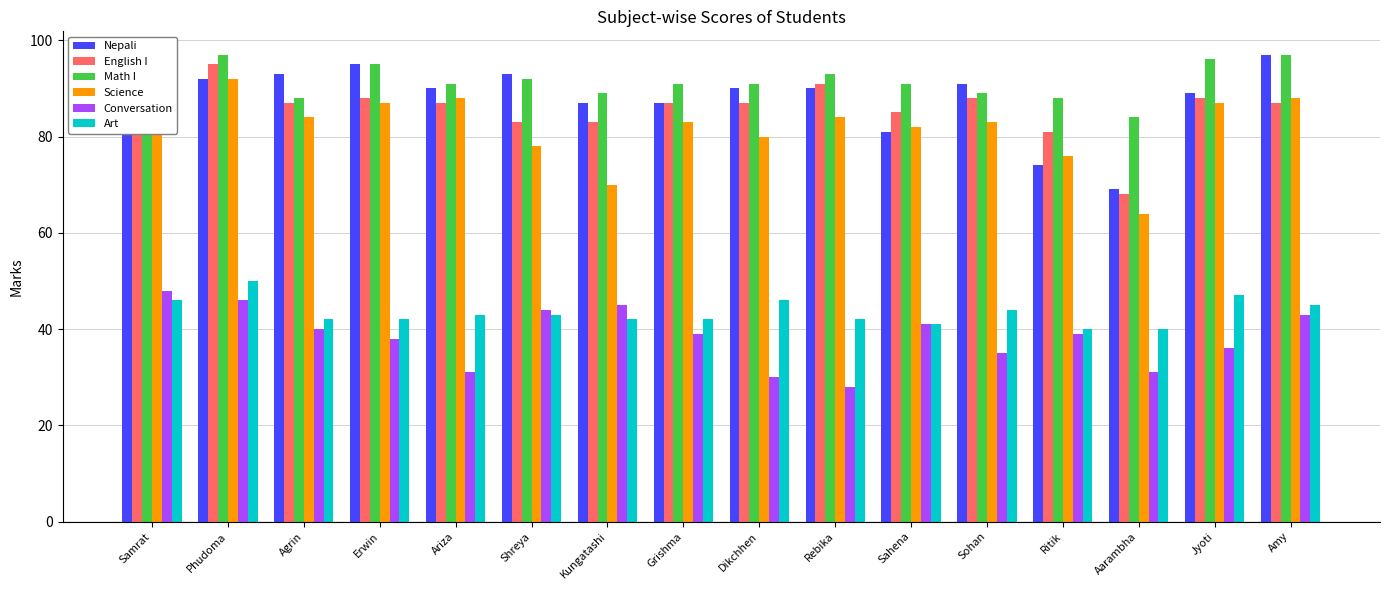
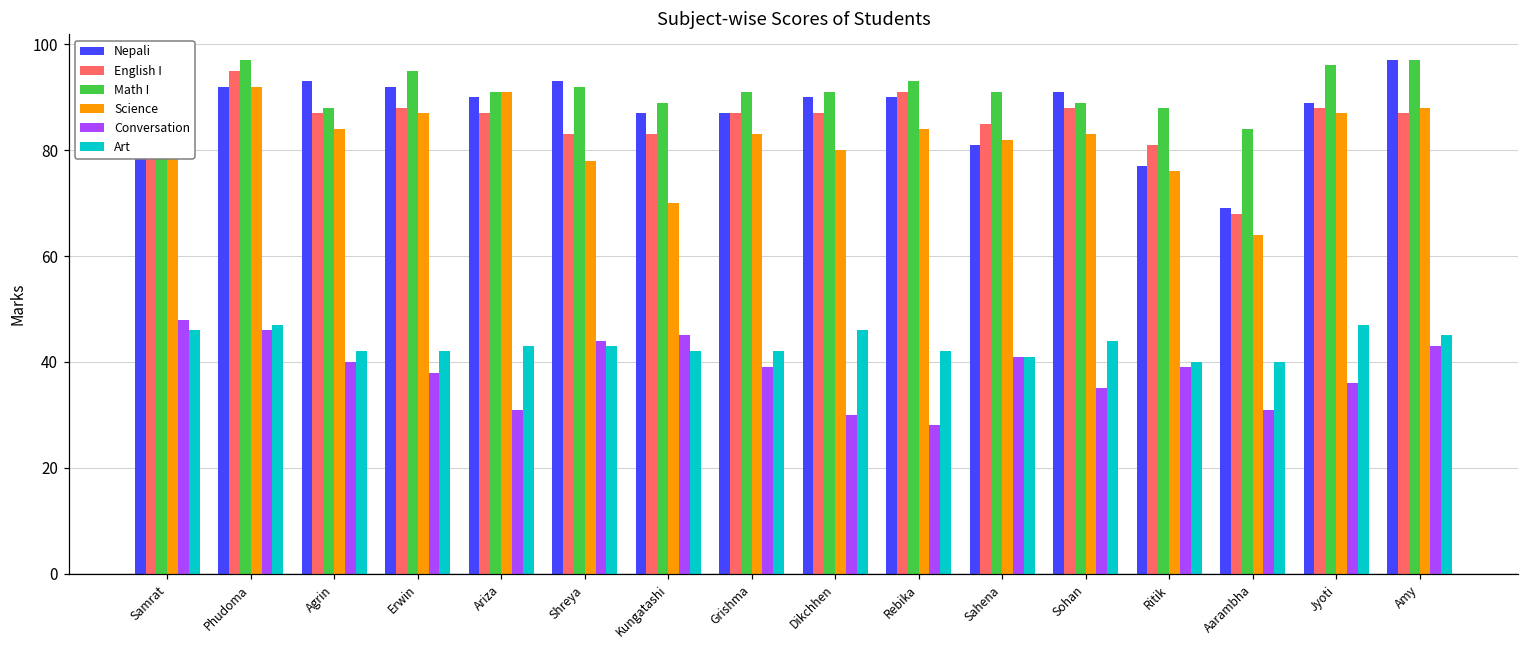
Art, Phudoma: 50 -> 47
Nepali, Erwin: 95 -> 92
Science, Ariza: 88 -> 91
Nepali, Ritik: 74 -> 77
